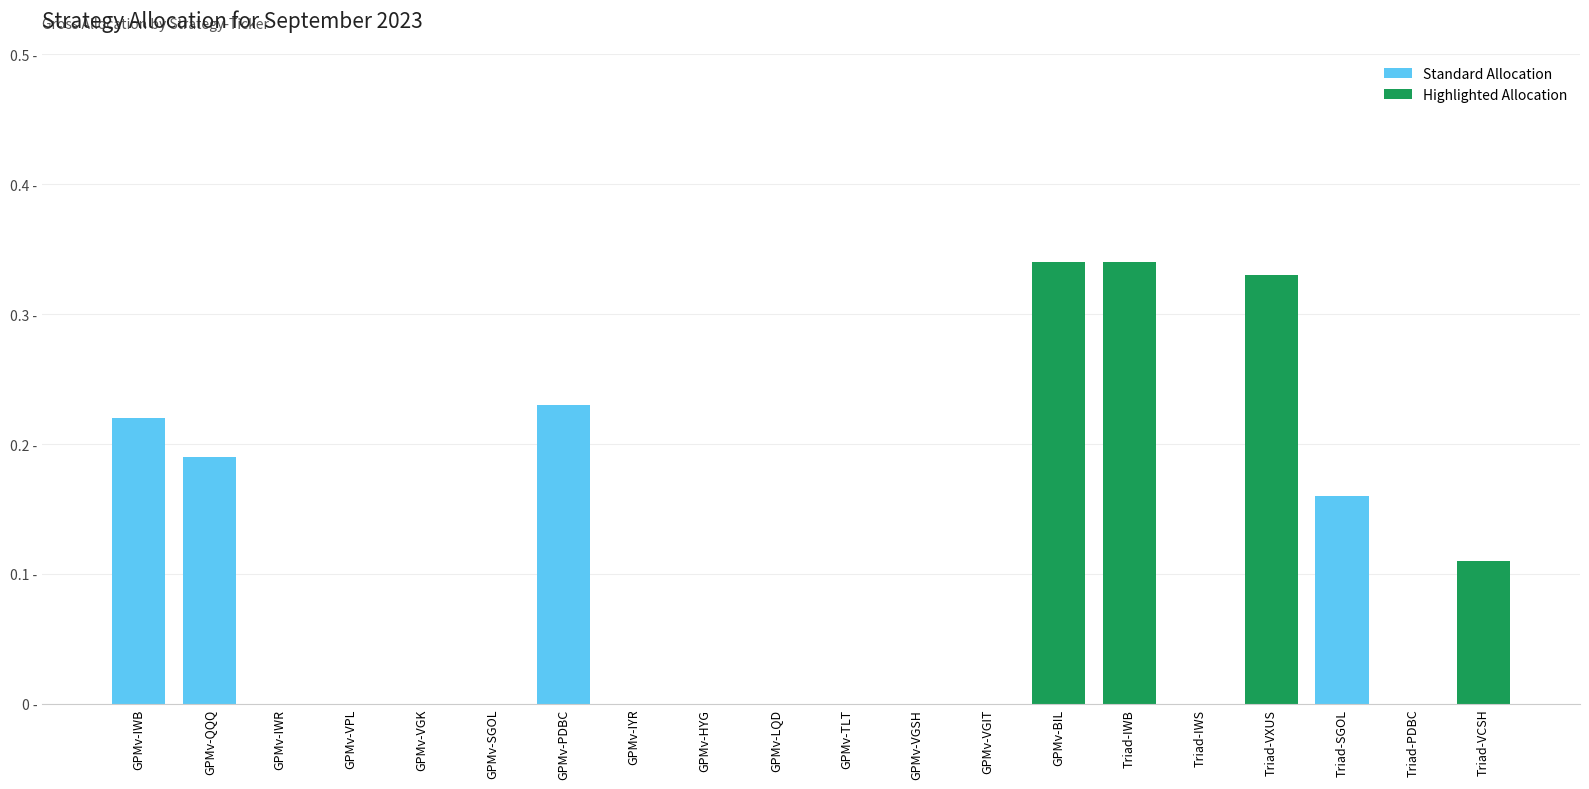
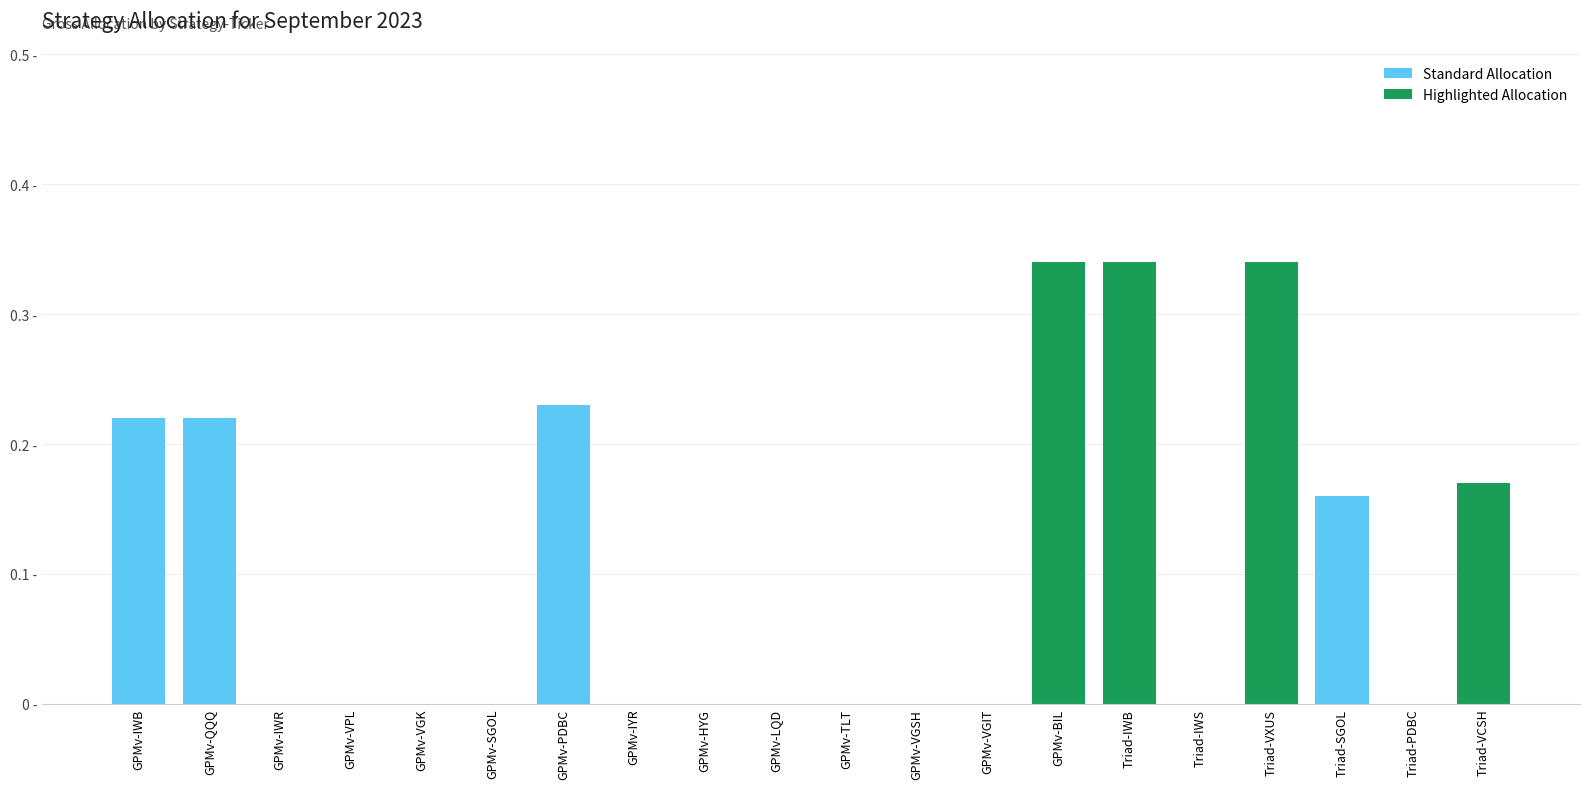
Standard Allocation, GPMv-QQQ: 0.19 - -> 0.22 -
Highlighted Allocation, Triad-VXUS: 0.33 - -> 0.34 -
Highlighted Allocation, Triad-VCSH: 0.11 - -> 0.17 -
